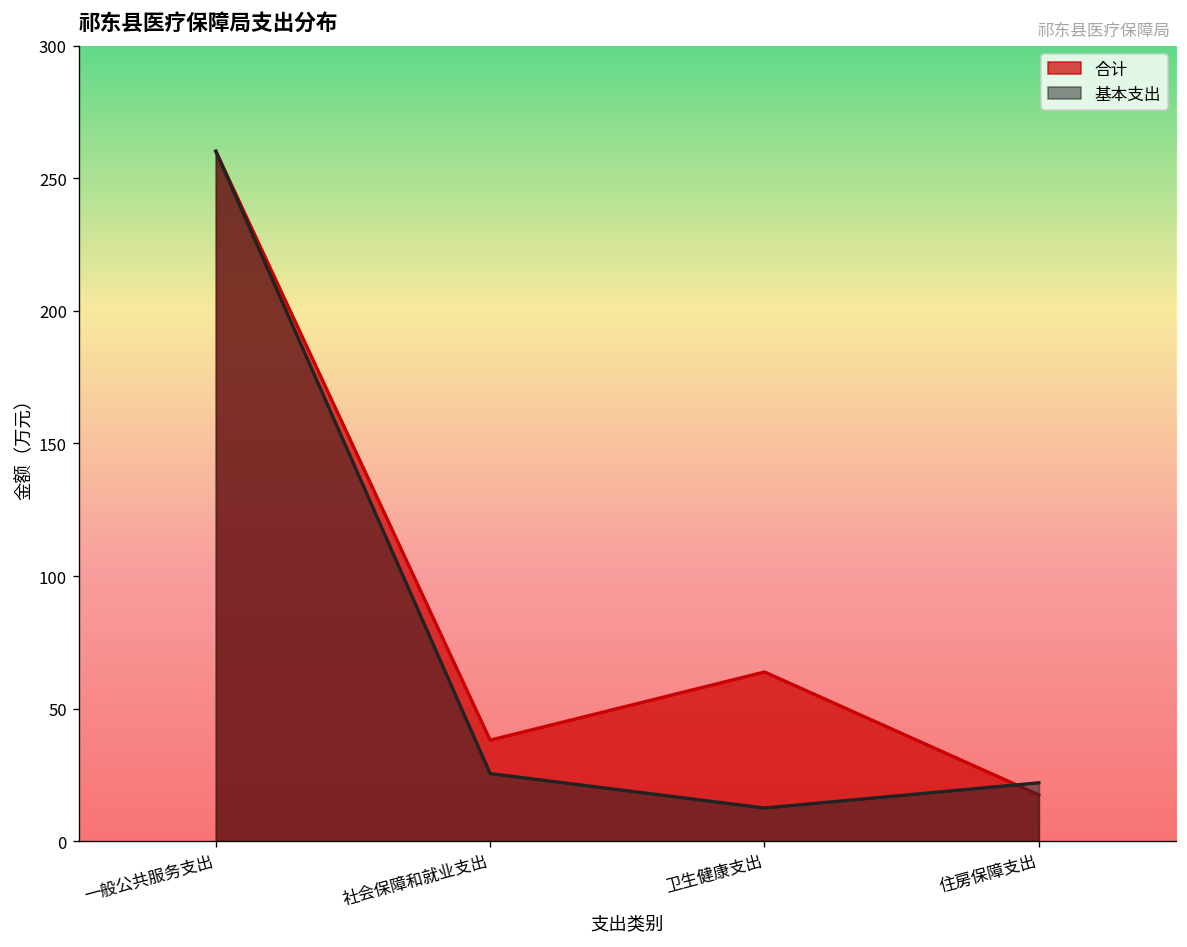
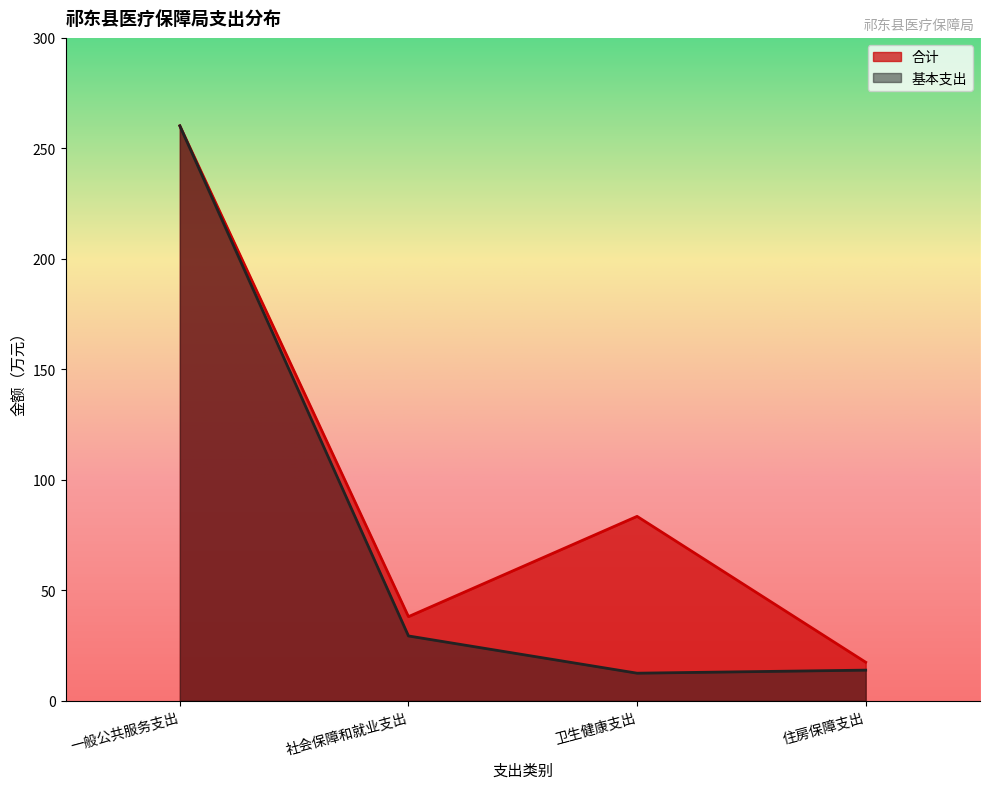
基本支出, 社会保障和就业支出: 26 -> 29
合计, 卫生健康支出: 64 -> 83
基本支出, 住房保障支出: 22 -> 14
